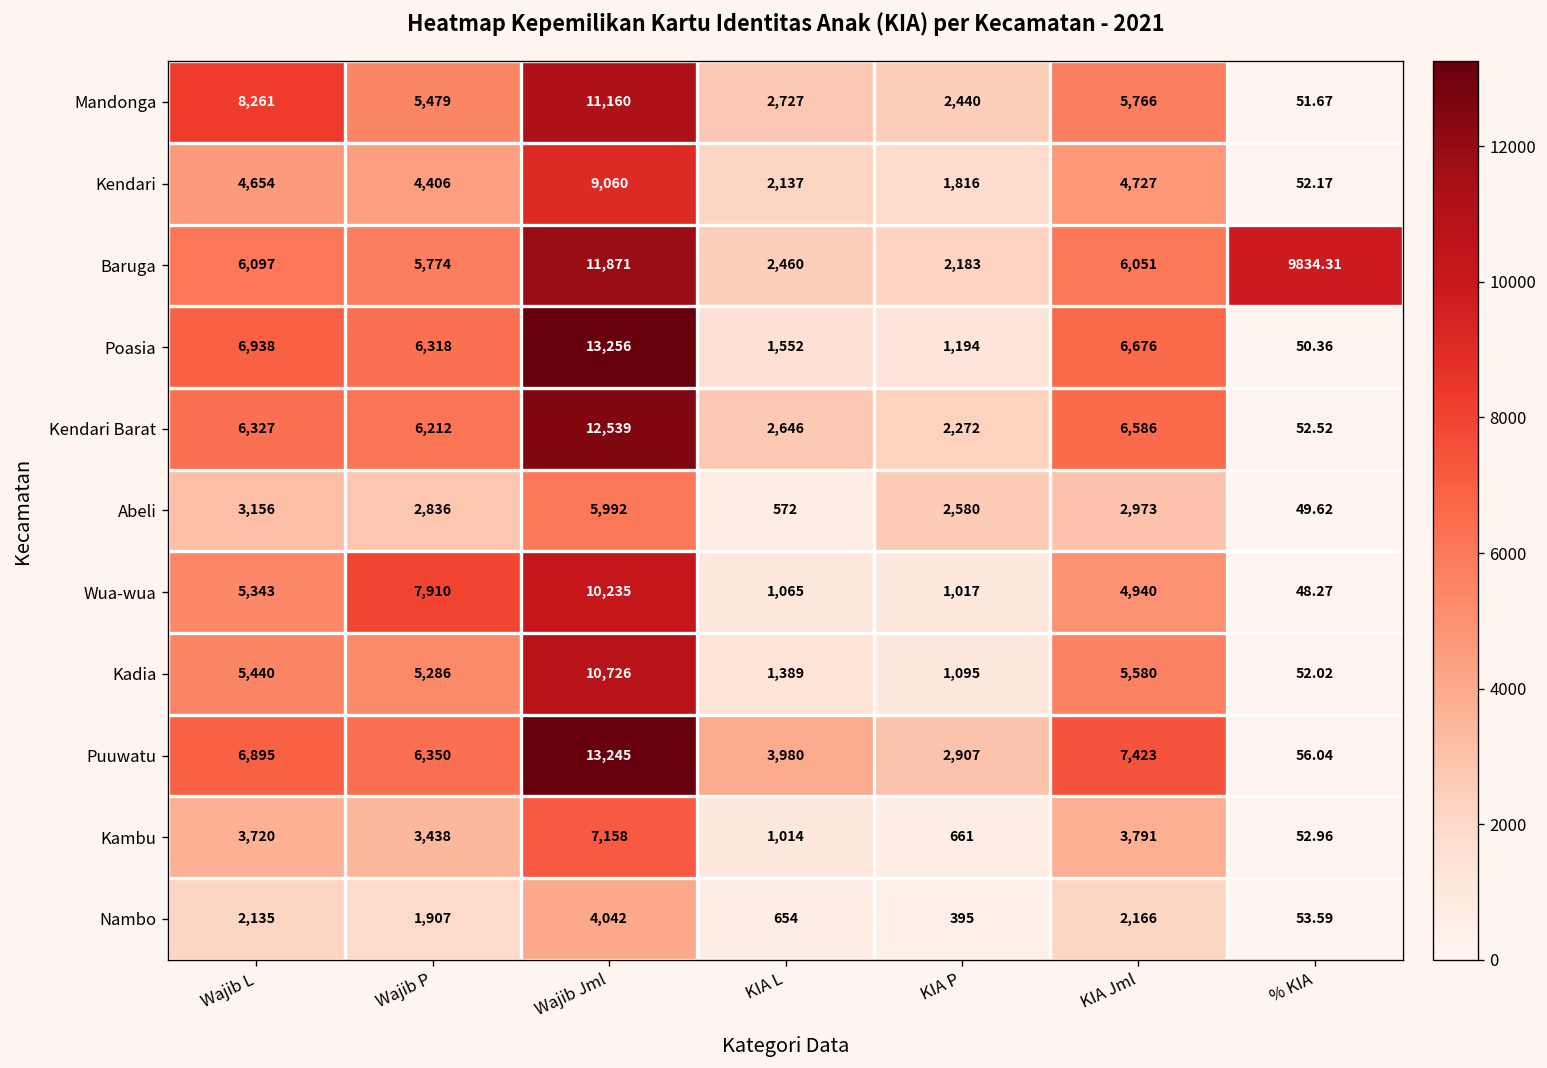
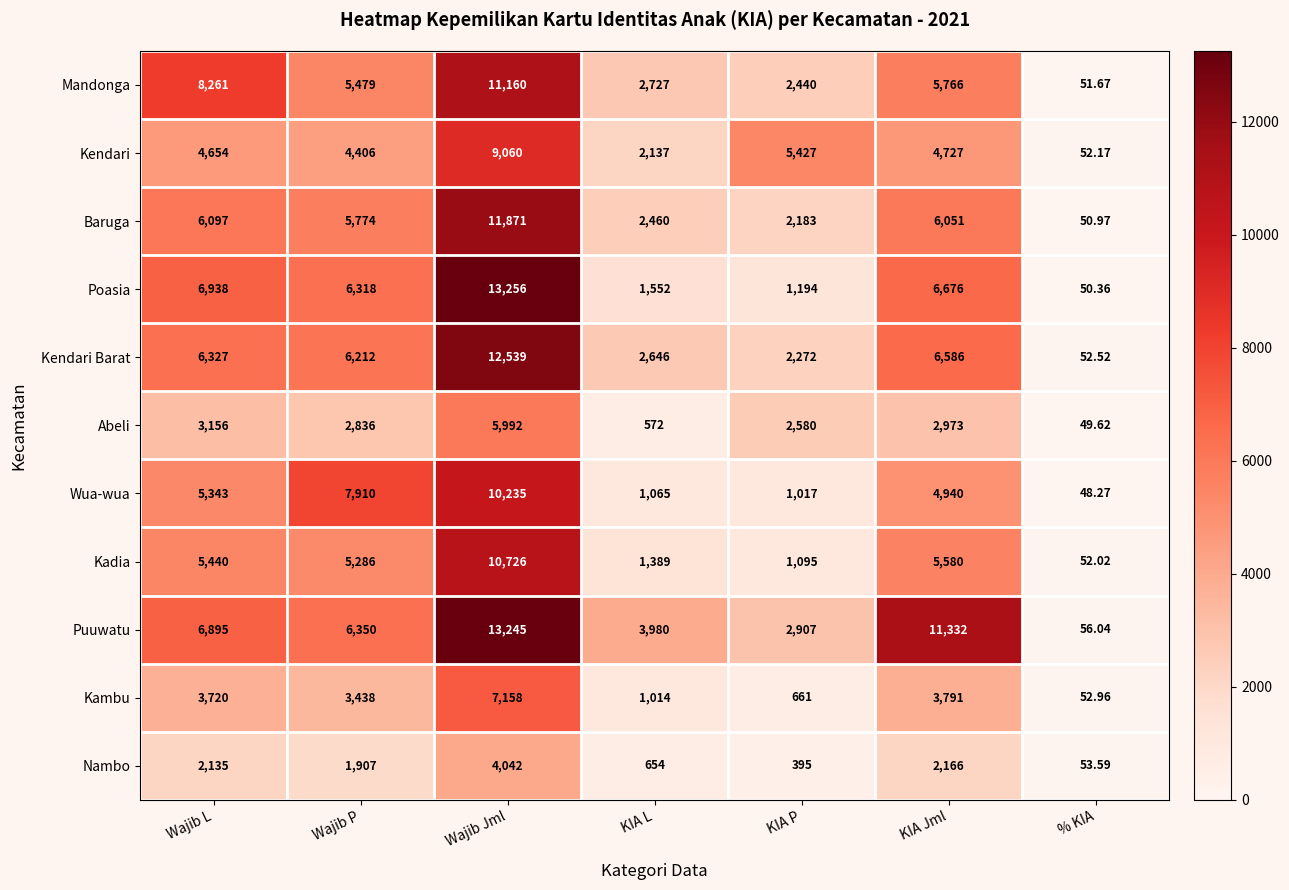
Kendari, KIA P: 1,816 -> 5,427
Baruga, % KIA: 9834.31 -> 50.97
Puuwatu, KIA Jml: 7,423 -> 11,332
